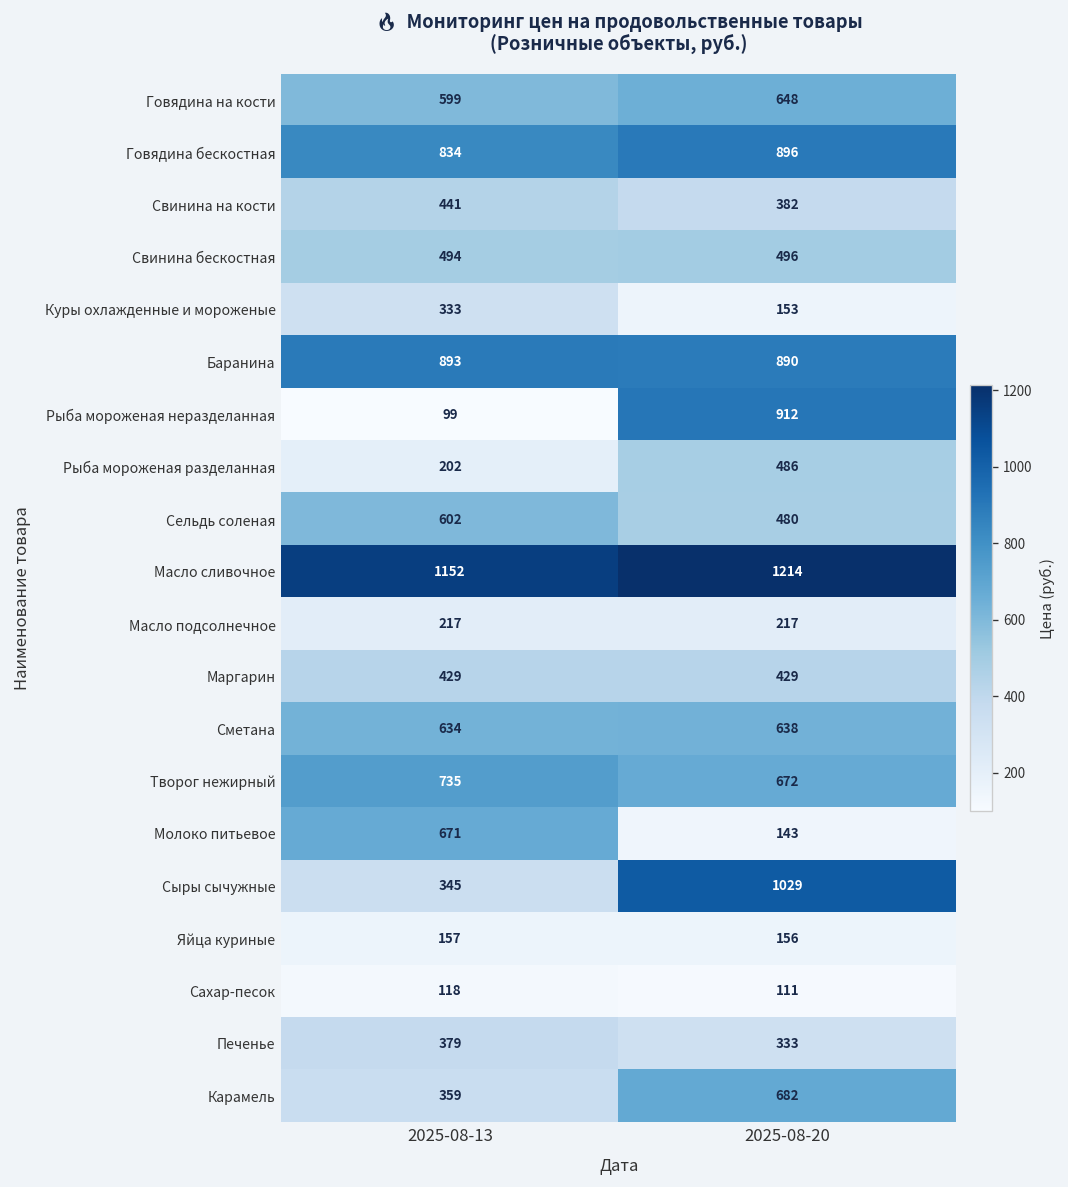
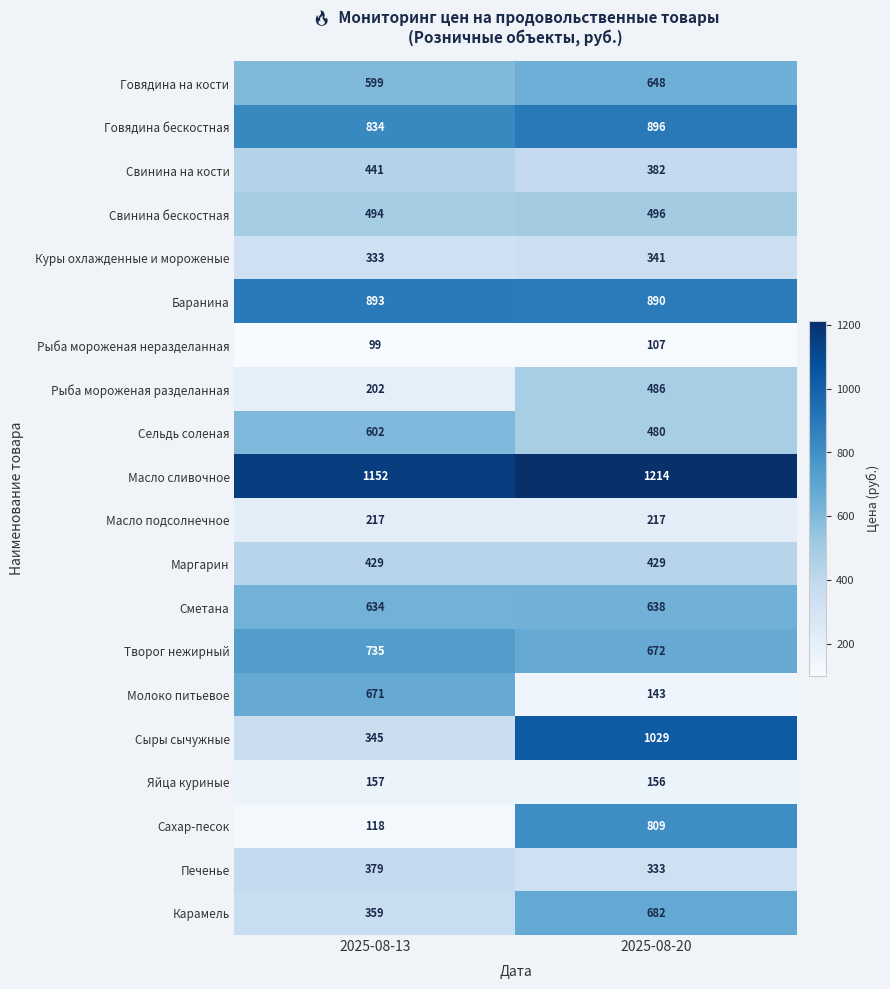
Куры охлажденные и мороженые, 2025-08-20: 153 -> 341
Рыба мороженая неразделанная, 2025-08-20: 912 -> 107
Сахар-песок, 2025-08-20: 111 -> 809
